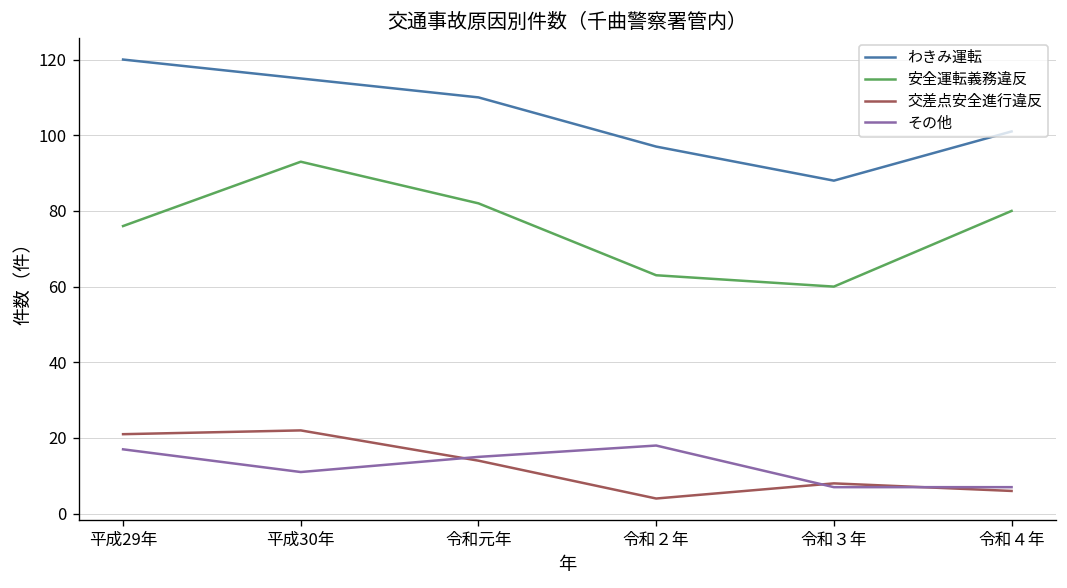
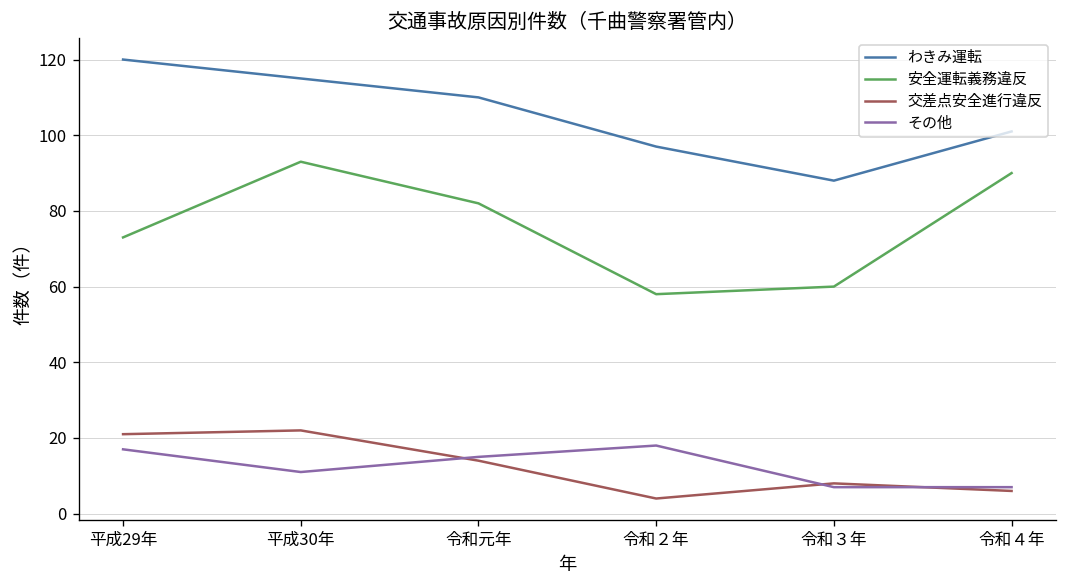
安全運転義務違反, 平成29年: 76 -> 73
安全運転義務違反, 令和２年: 63 -> 58
安全運転義務違反, 令和４年: 80 -> 90
